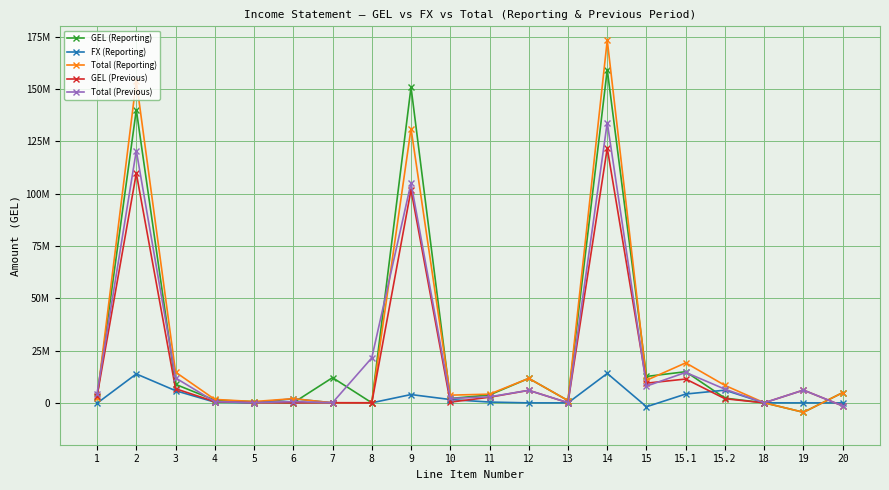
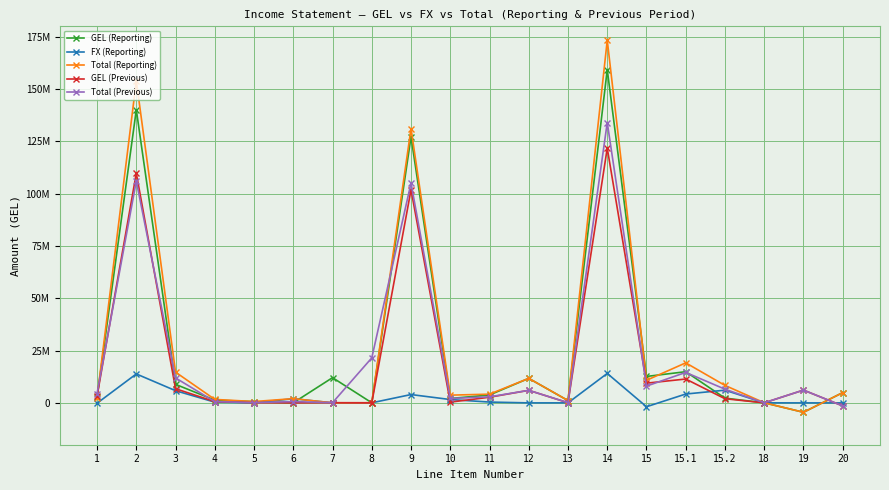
Total (Previous), 2: 121000000 -> 106000000
GEL (Reporting), 9: 151000000 -> 127000000
